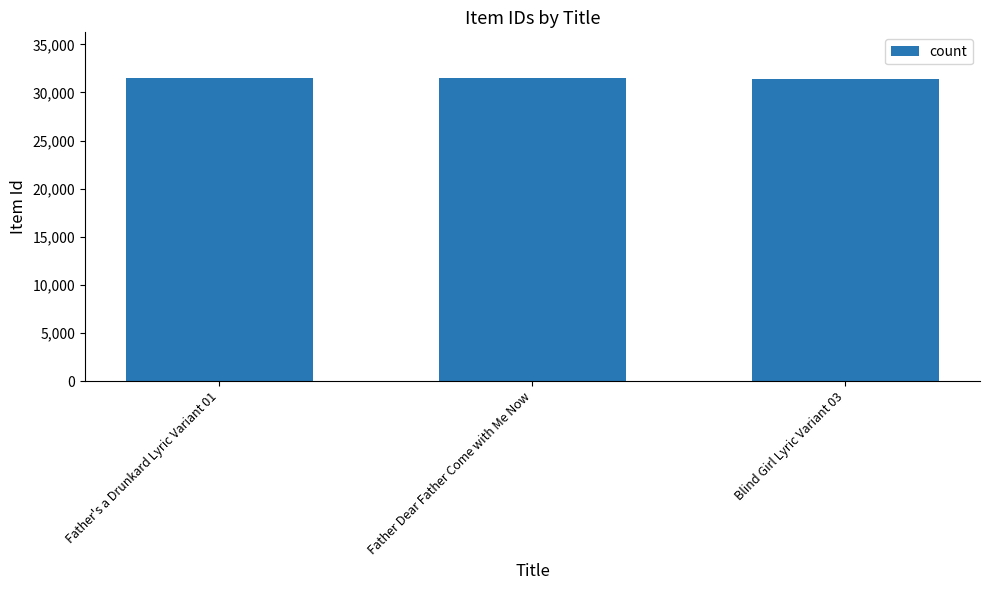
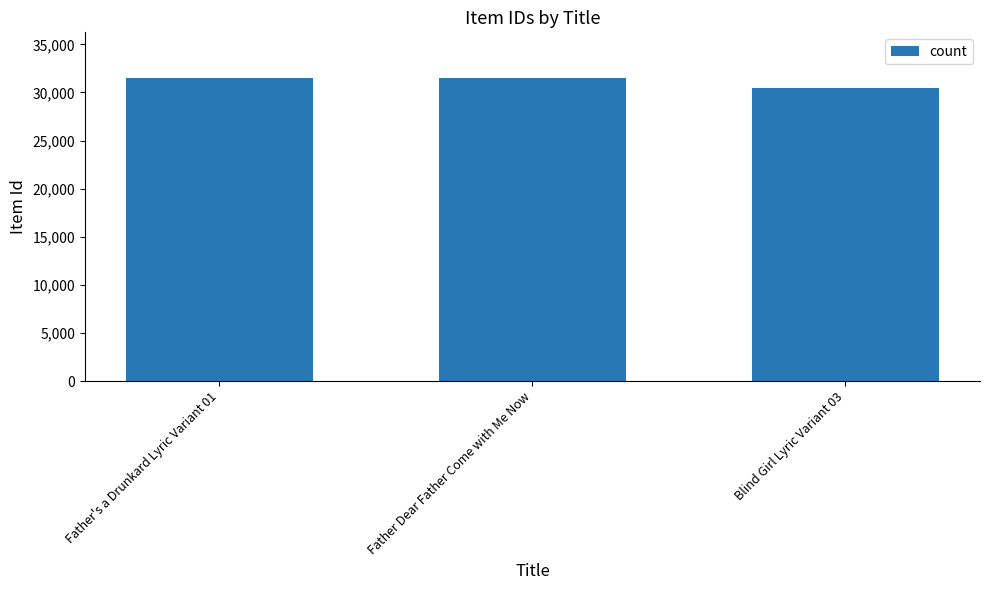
Blind Girl Lyric Variant 03: 31,400 -> 30,500
